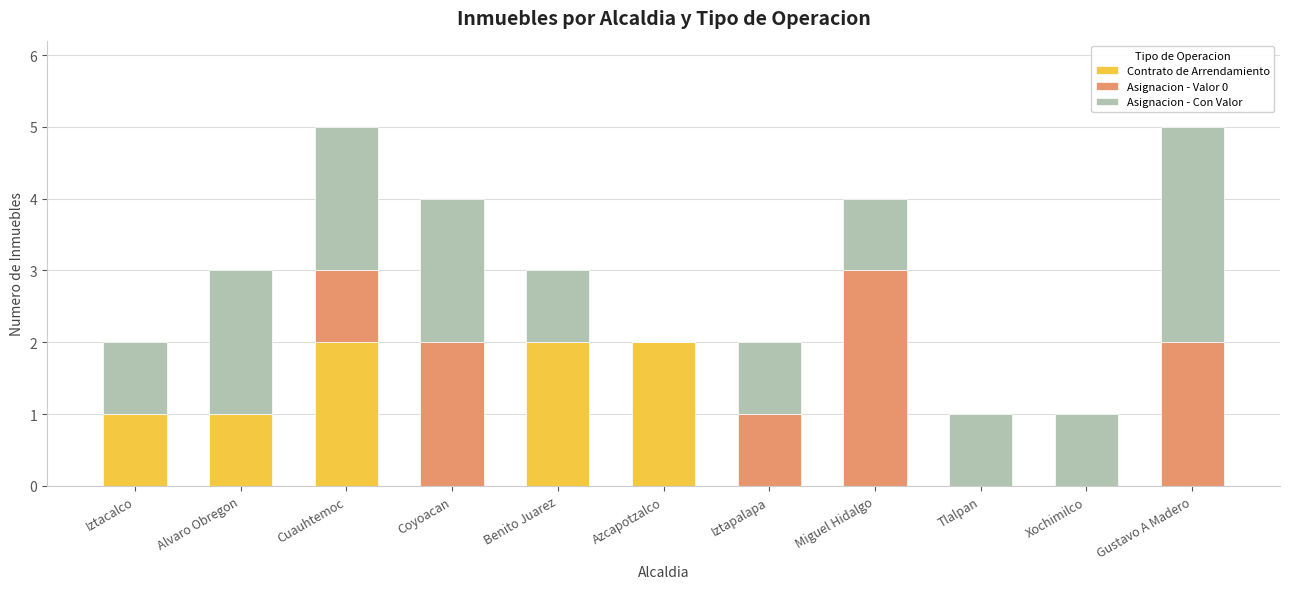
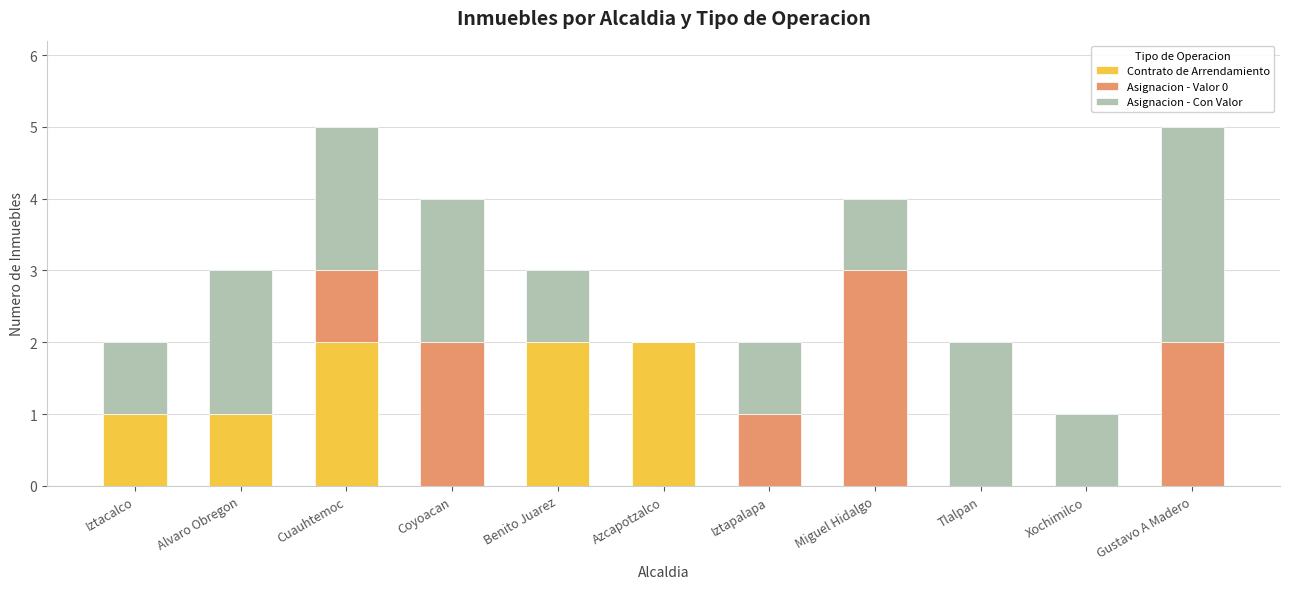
Asignacion - Con Valor, Tlalpan: 1 -> 2
